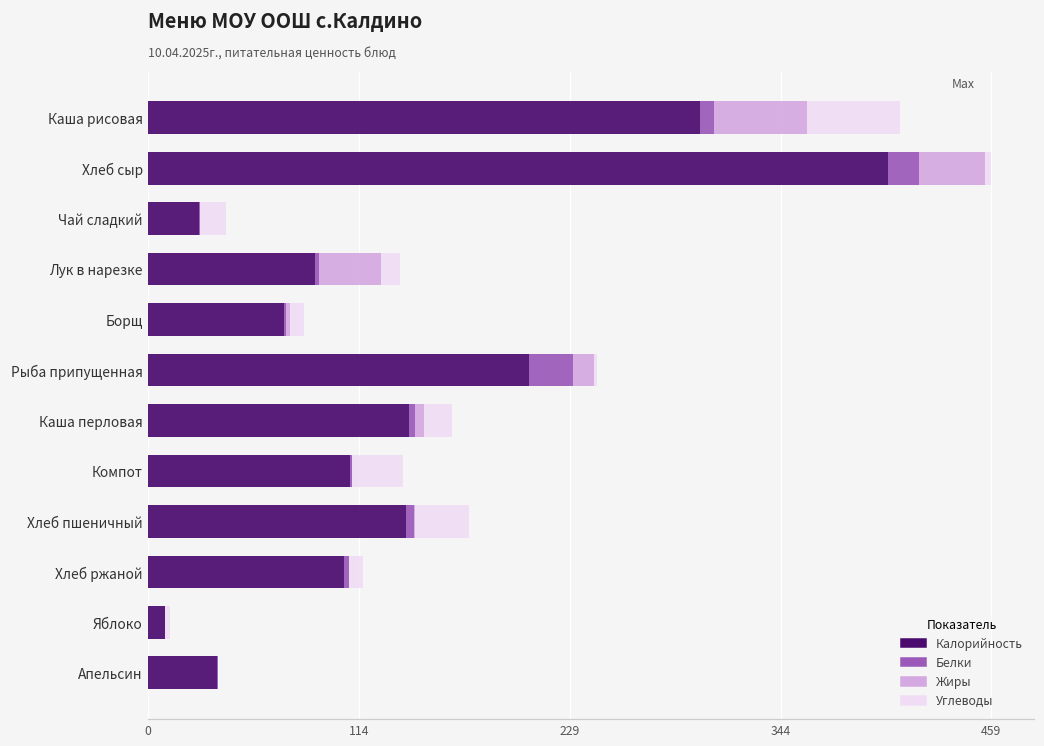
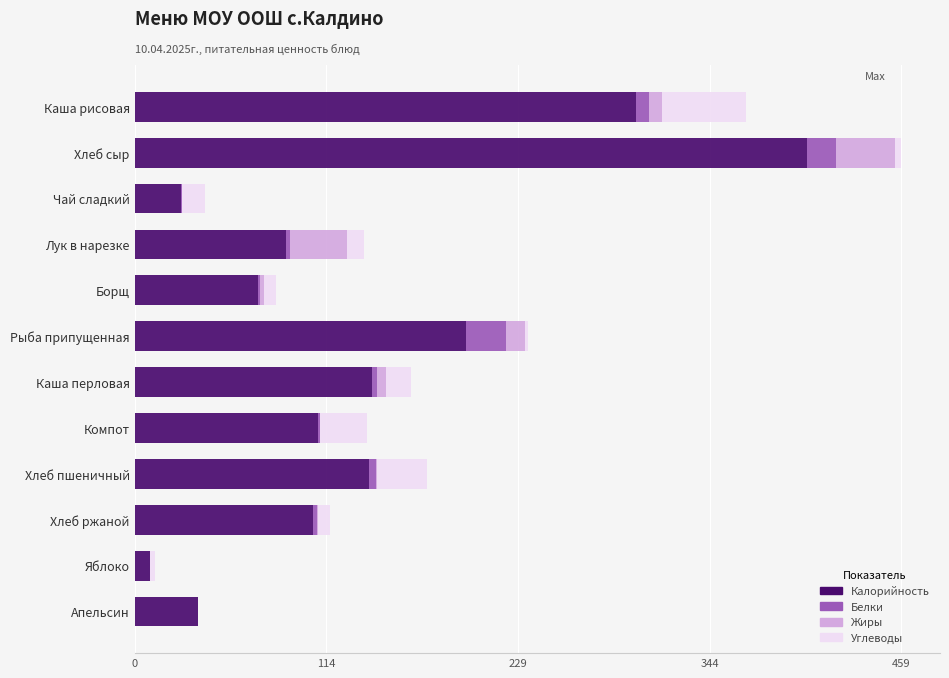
Жиры, Каша рисовая: 51 -> 7
Калорийность, Рыба припущенная: 207 -> 198
